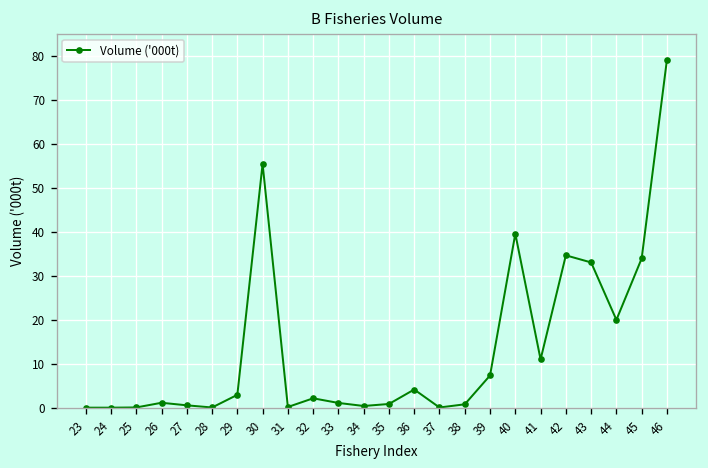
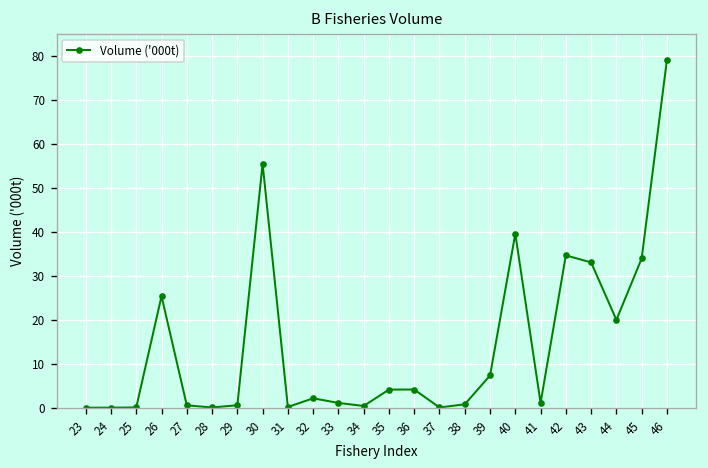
26: 1 -> 25
29: 3 -> 1
35: 1 -> 4
41: 11 -> 1
